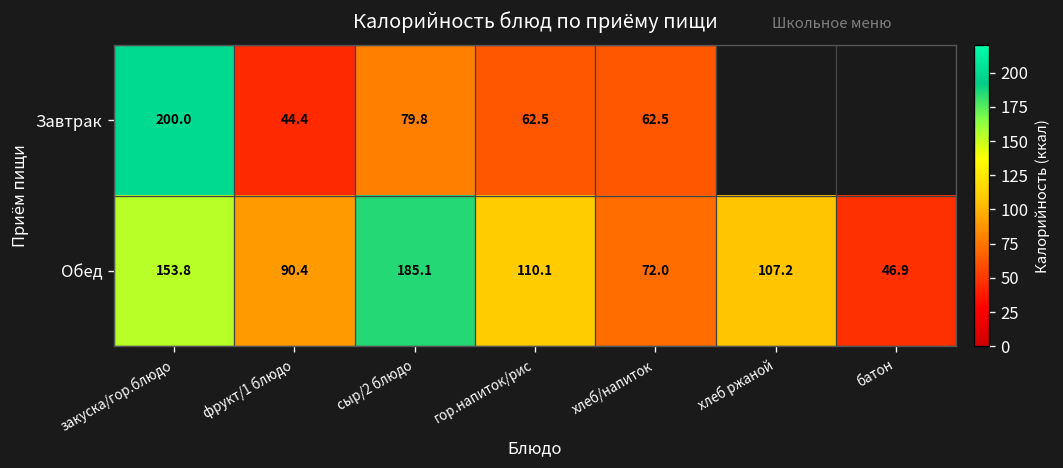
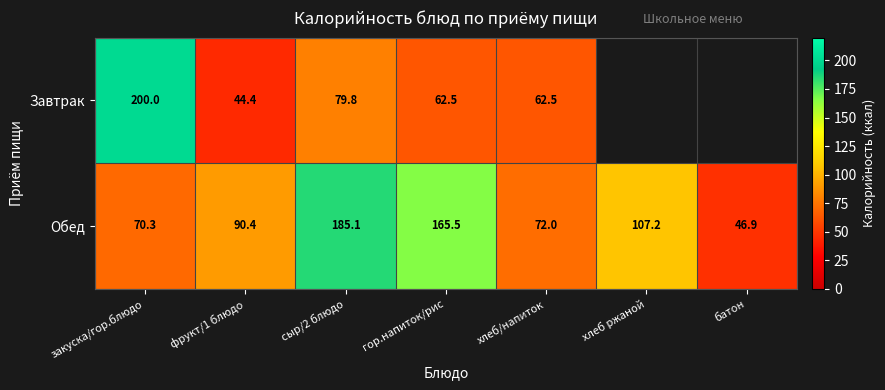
Обед, закуска/гор.блюдо: 153.8 -> 70.3
Обед, гор.напиток/рис: 110.1 -> 165.5
